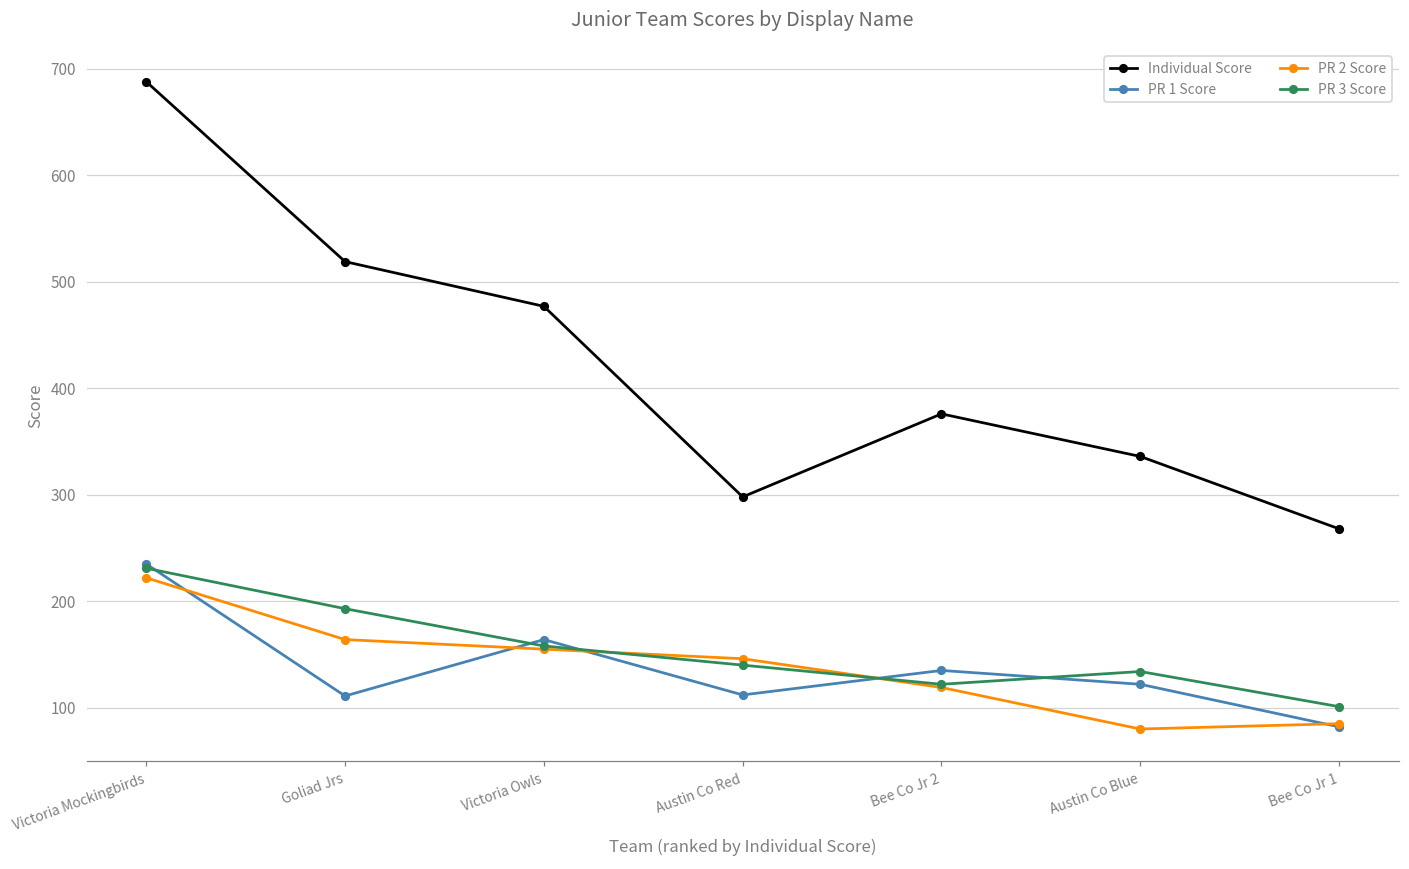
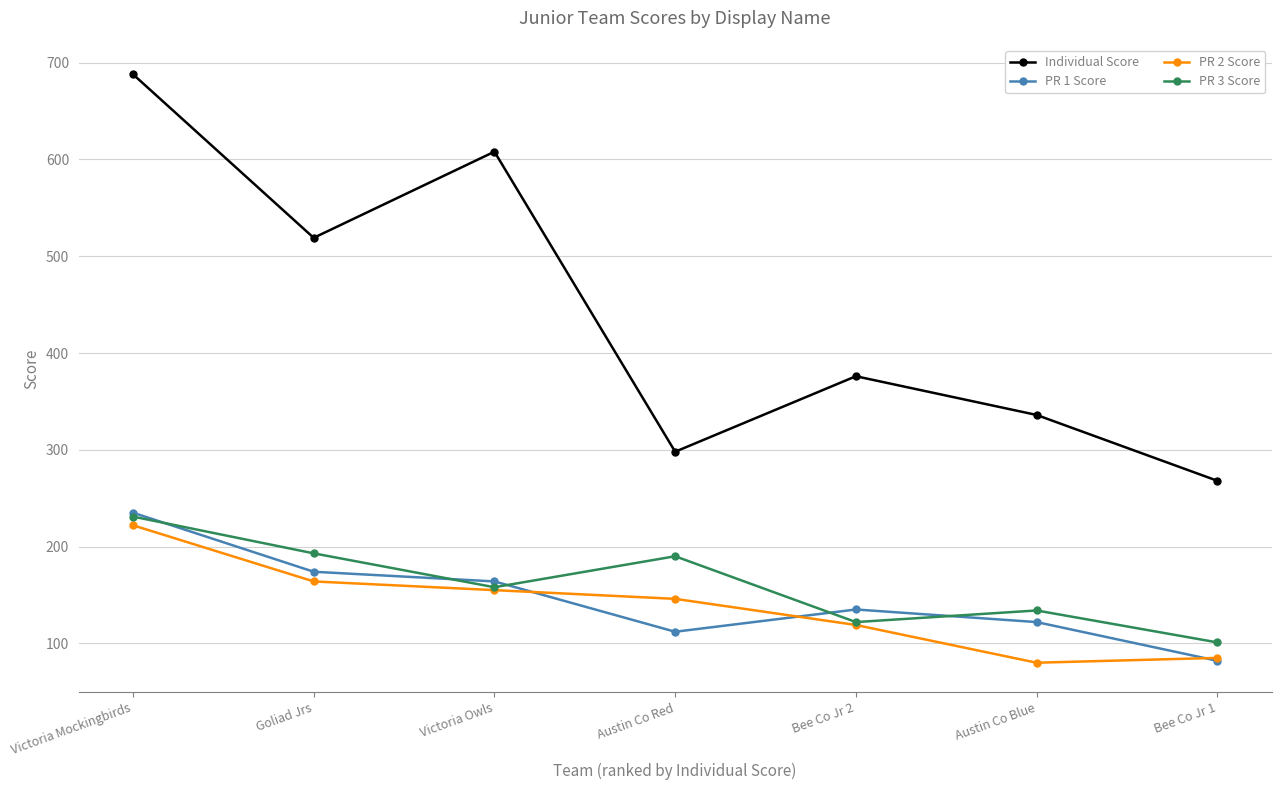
PR 1 Score, Goliad Jrs: 110 -> 170
Individual Score, Victoria Owls: 480 -> 610
PR 3 Score, Austin Co Red: 140 -> 190
